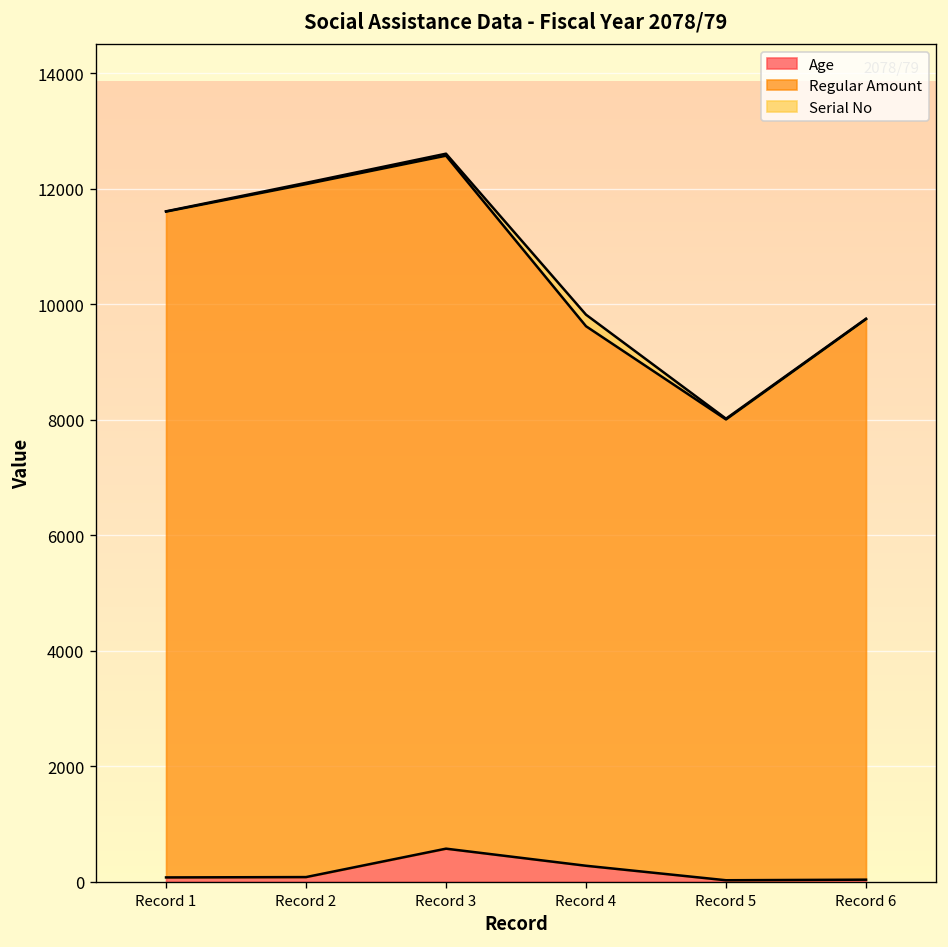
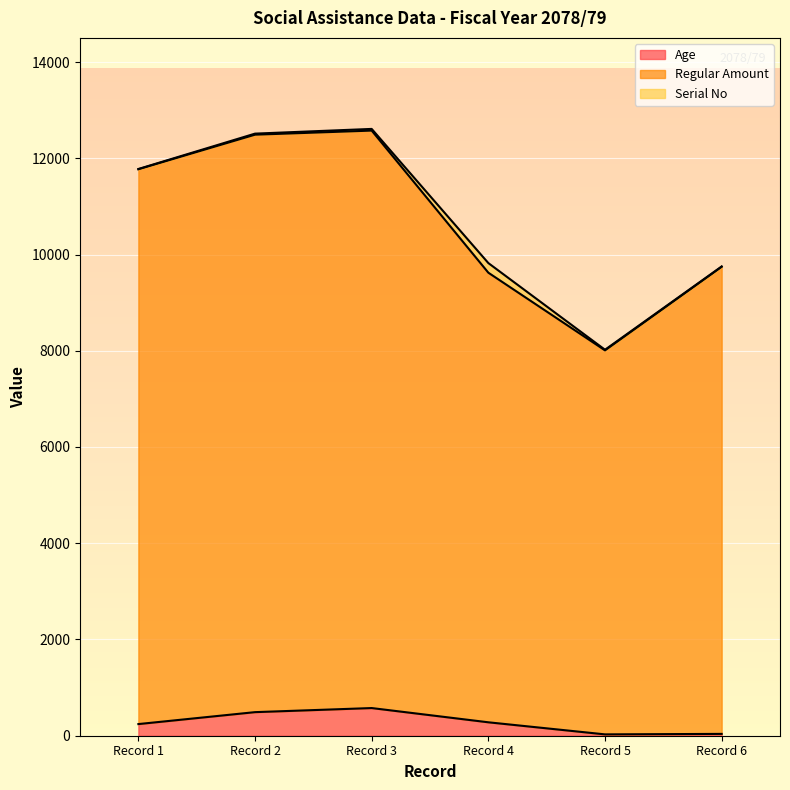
Age, Record 1: 100 -> 200
Age, Record 2: 100 -> 500
